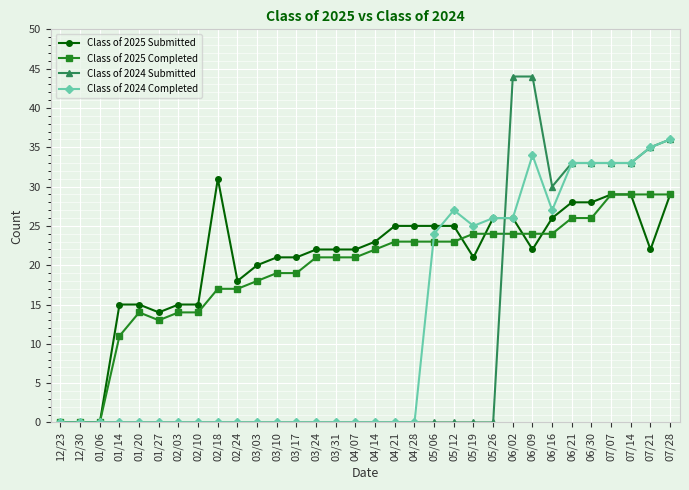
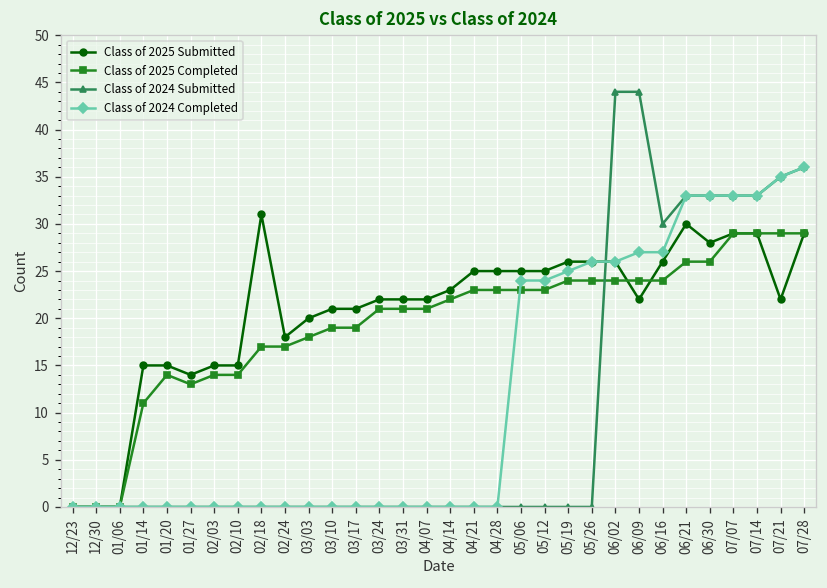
Class of 2024 Completed, 05/12: 27 -> 24
Class of 2025 Submitted, 05/19: 21 -> 26
Class of 2024 Completed, 06/09: 34 -> 27
Class of 2025 Submitted, 06/21: 28 -> 30
